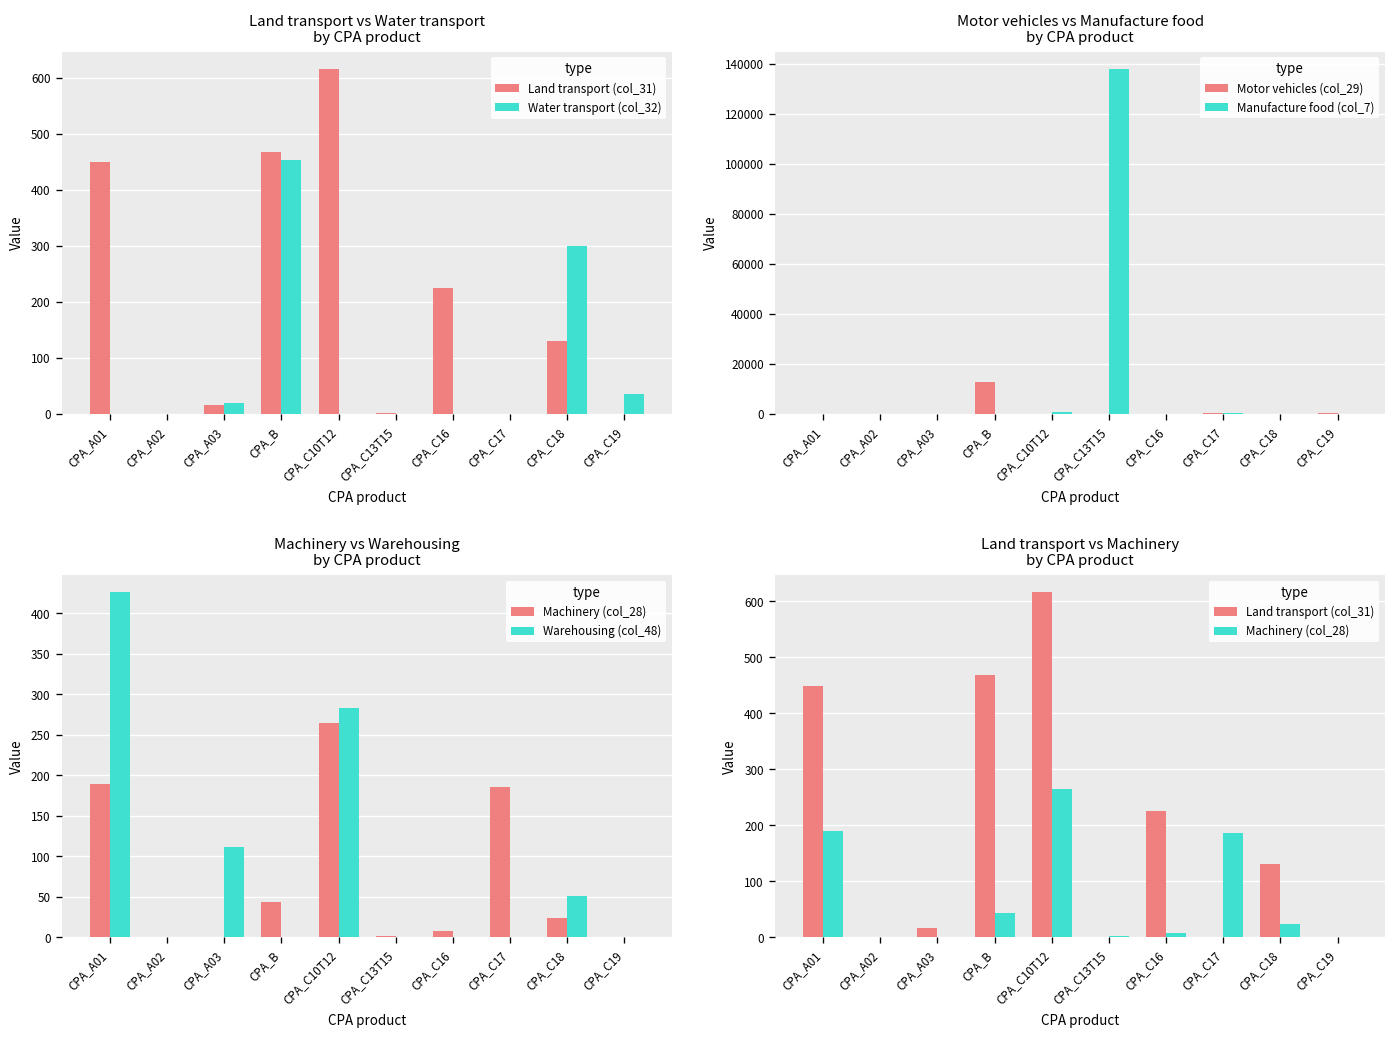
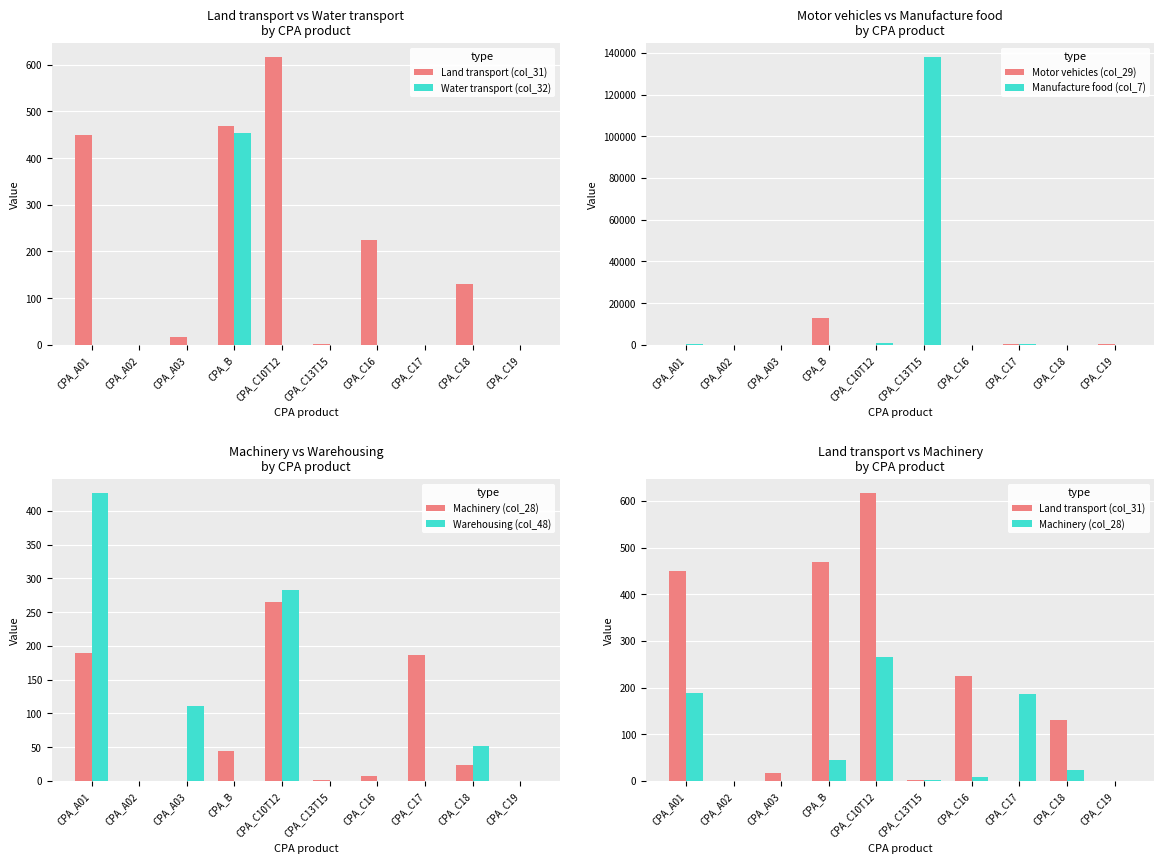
Land transport vs Water transport by CPA product, Water transport (col_32), CPA_A03: 20 -> 0
Land transport vs Water transport by CPA product, Water transport (col_32), CPA_C18: 300 -> 0
Land transport vs Water transport by CPA product, Water transport (col_32), CPA_C19: 40 -> 0
